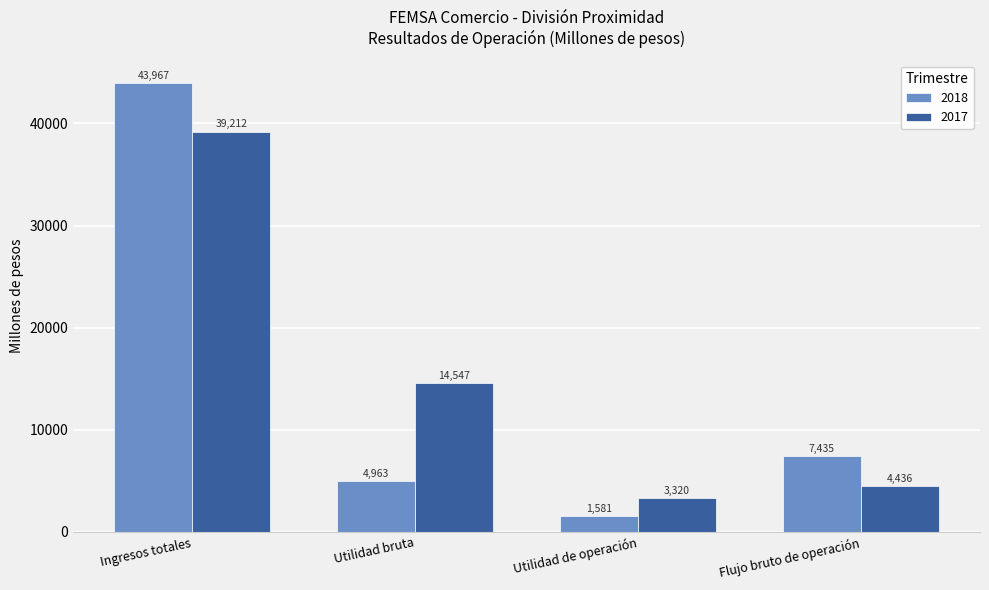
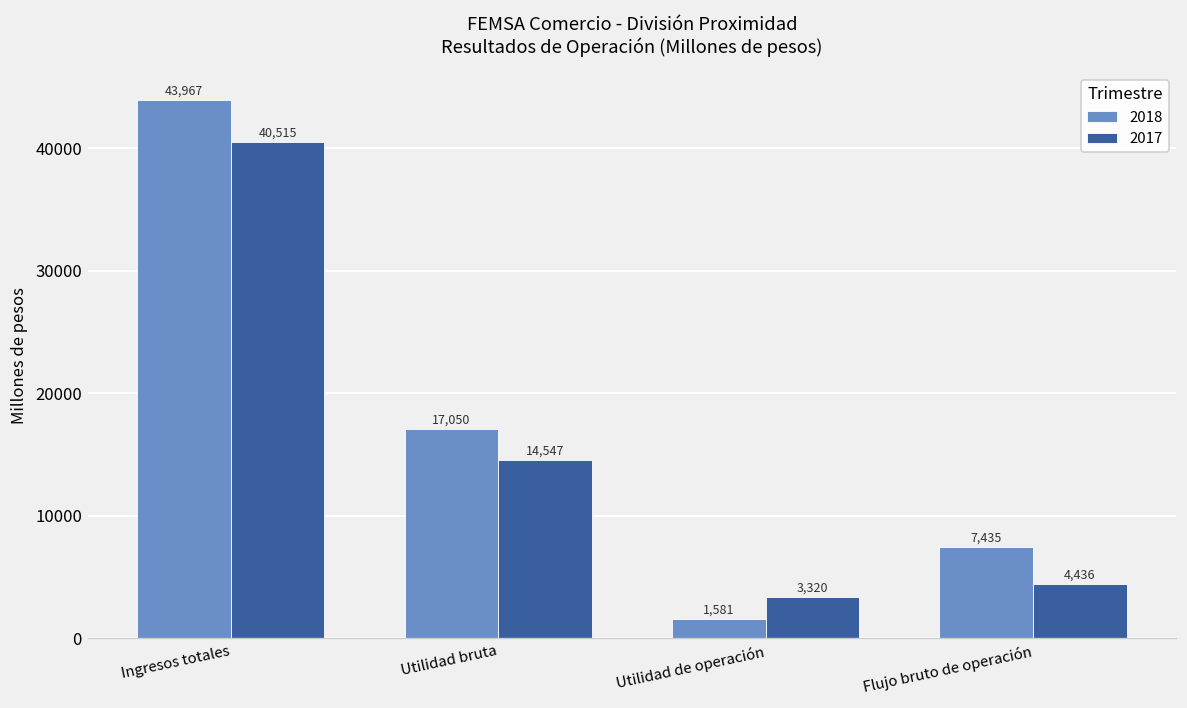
2017, Ingresos totales: 39,212 -> 40,515
2018, Utilidad bruta: 4,963 -> 17,050
